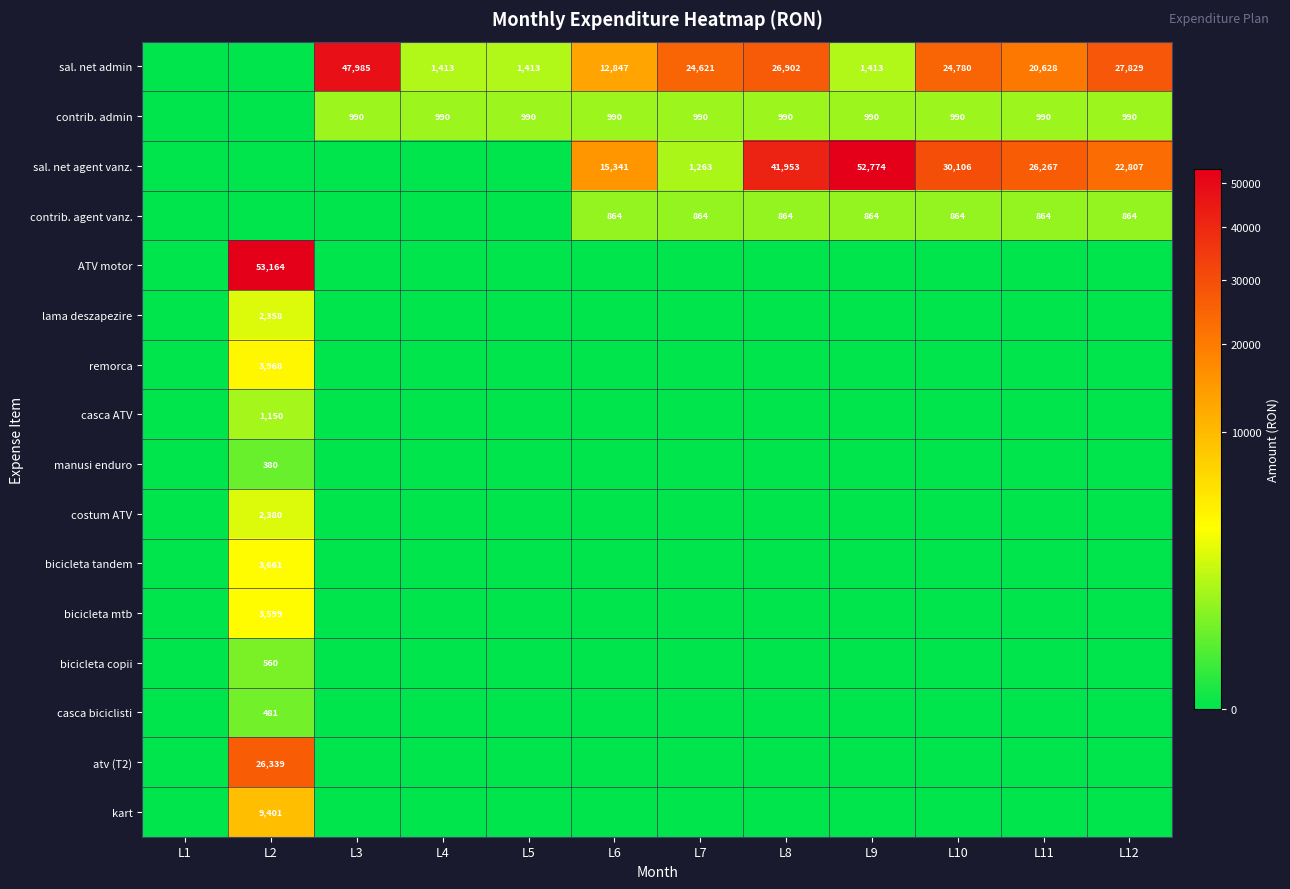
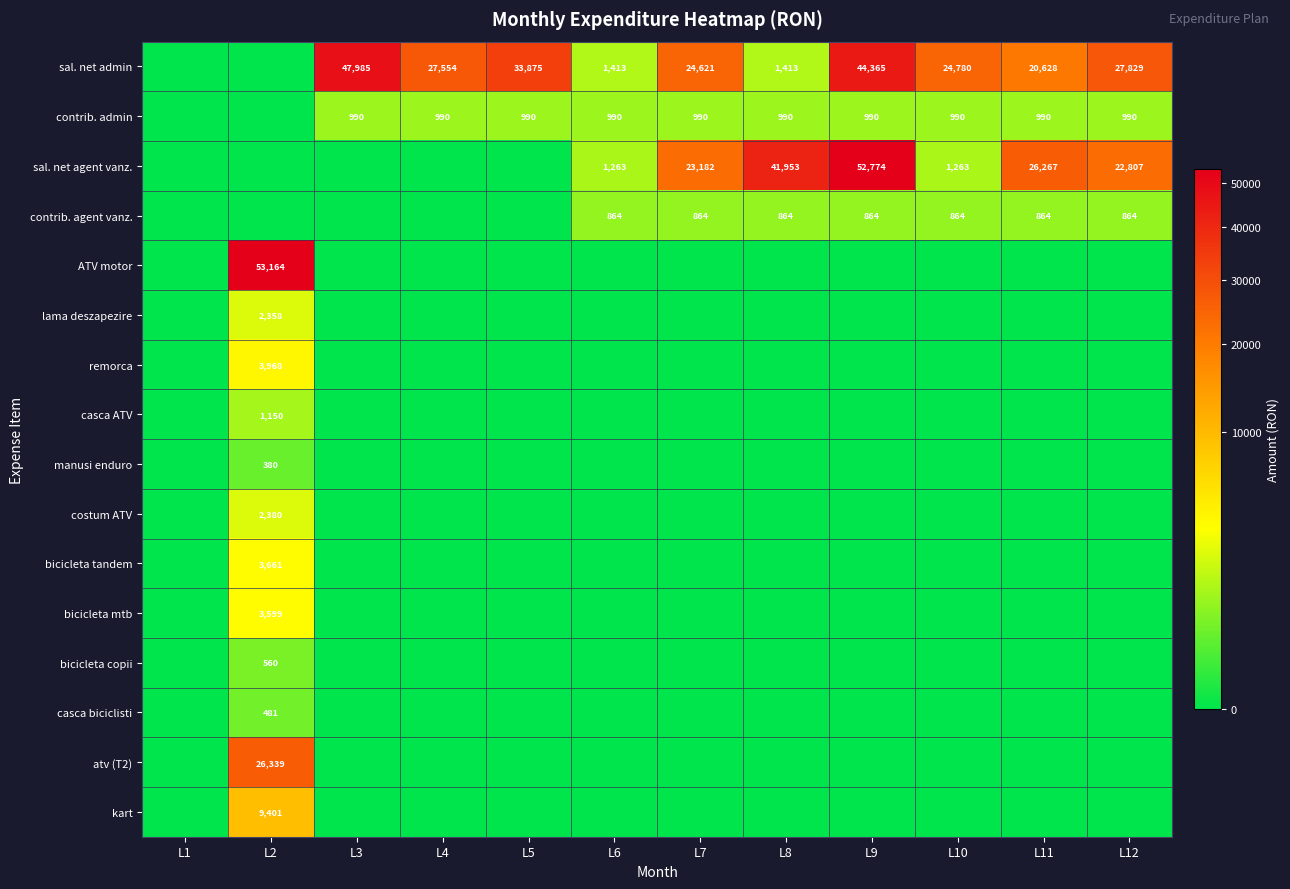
sal. net admin, L4: 1,413 -> 27,554
sal. net admin, L5: 1,413 -> 33,875
sal. net admin, L6: 12,847 -> 1,413
sal. net admin, L8: 26,902 -> 1,413
sal. net admin, L9: 1,413 -> 44,365
sal. net agent vanz., L6: 15,341 -> 1,263
sal. net agent vanz., L7: 1,263 -> 23,182
sal. net agent vanz., L10: 30,106 -> 1,263
